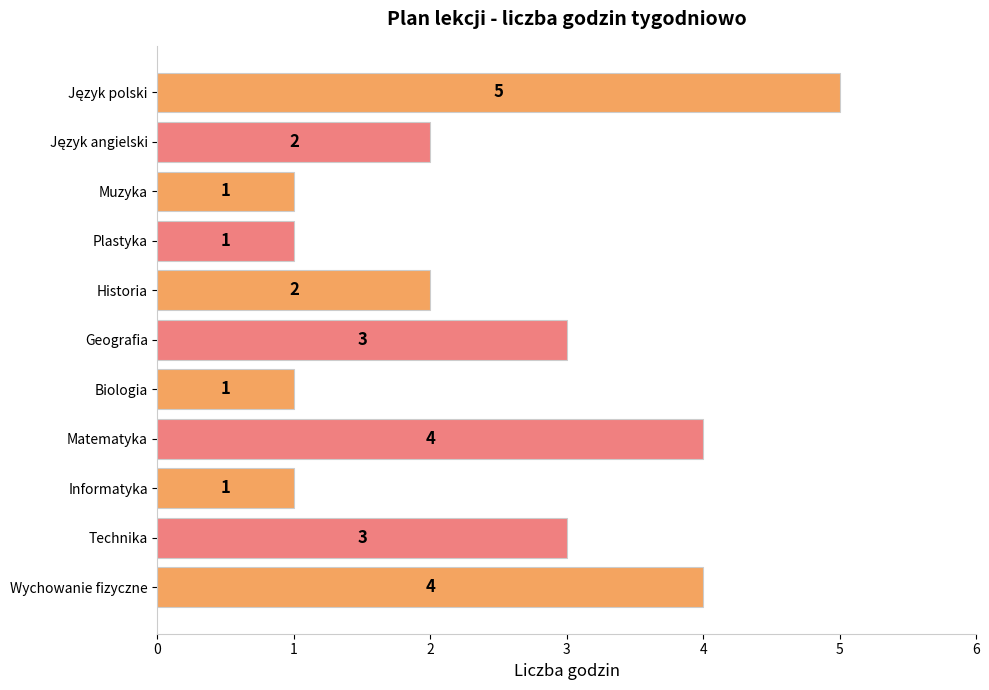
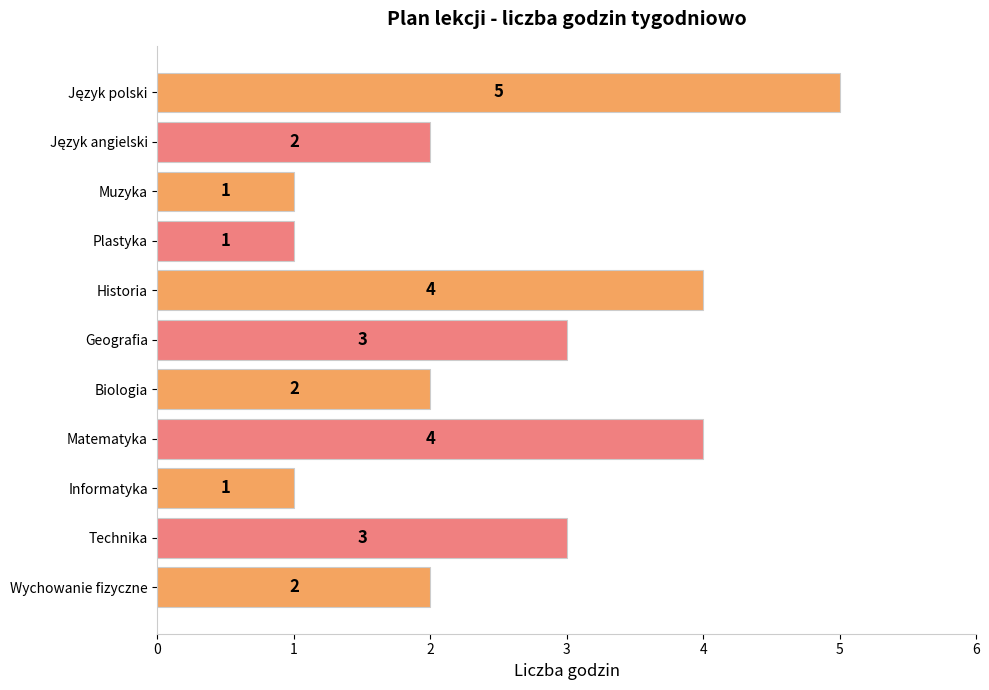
Historia: 2 -> 4
Biologia: 1 -> 2
Wychowanie fizyczne: 4 -> 2
